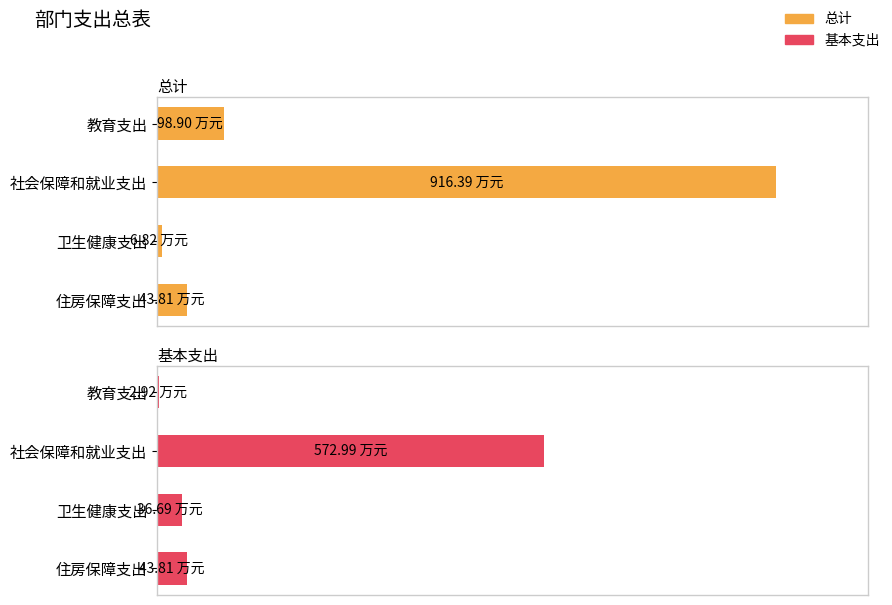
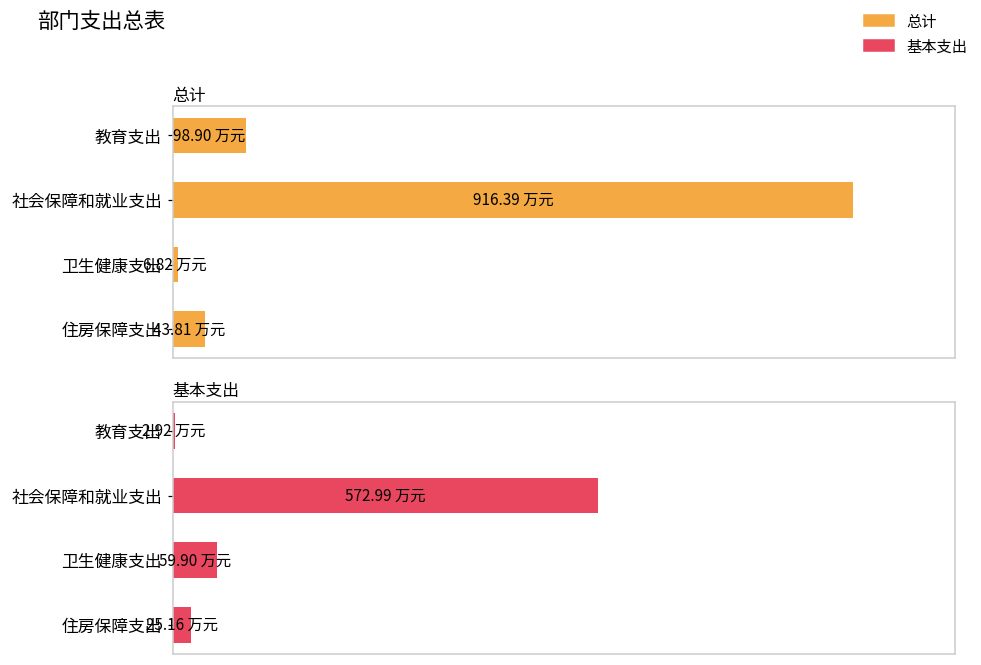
基本支出, 卫生健康支出: 36.69 -> 59.90
基本支出, 住房保障支出: 43.81 -> 25.16
